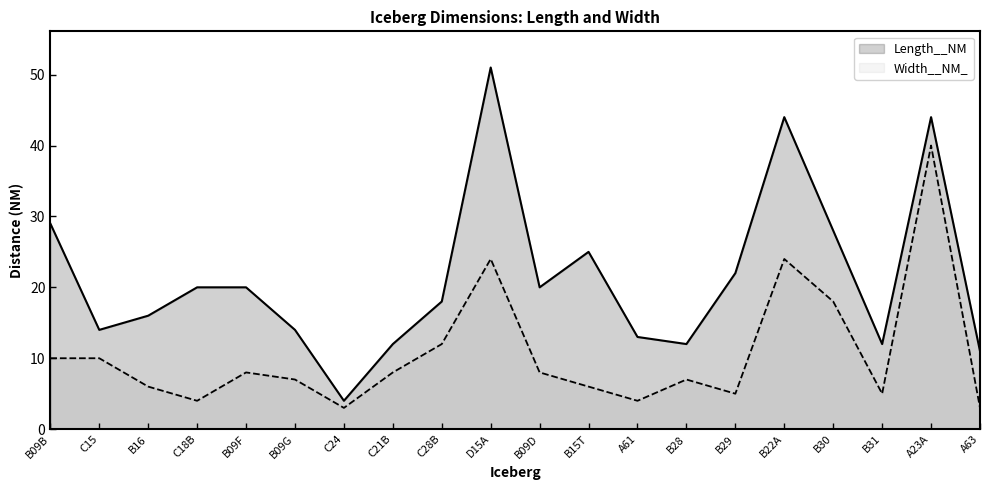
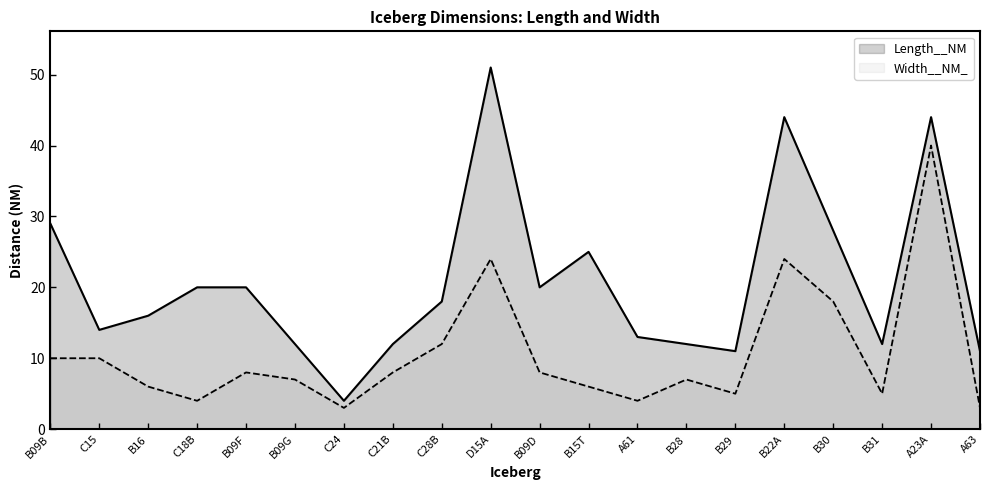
Length__NM, B09G: 14 -> 12
Length__NM, B29: 22 -> 11
